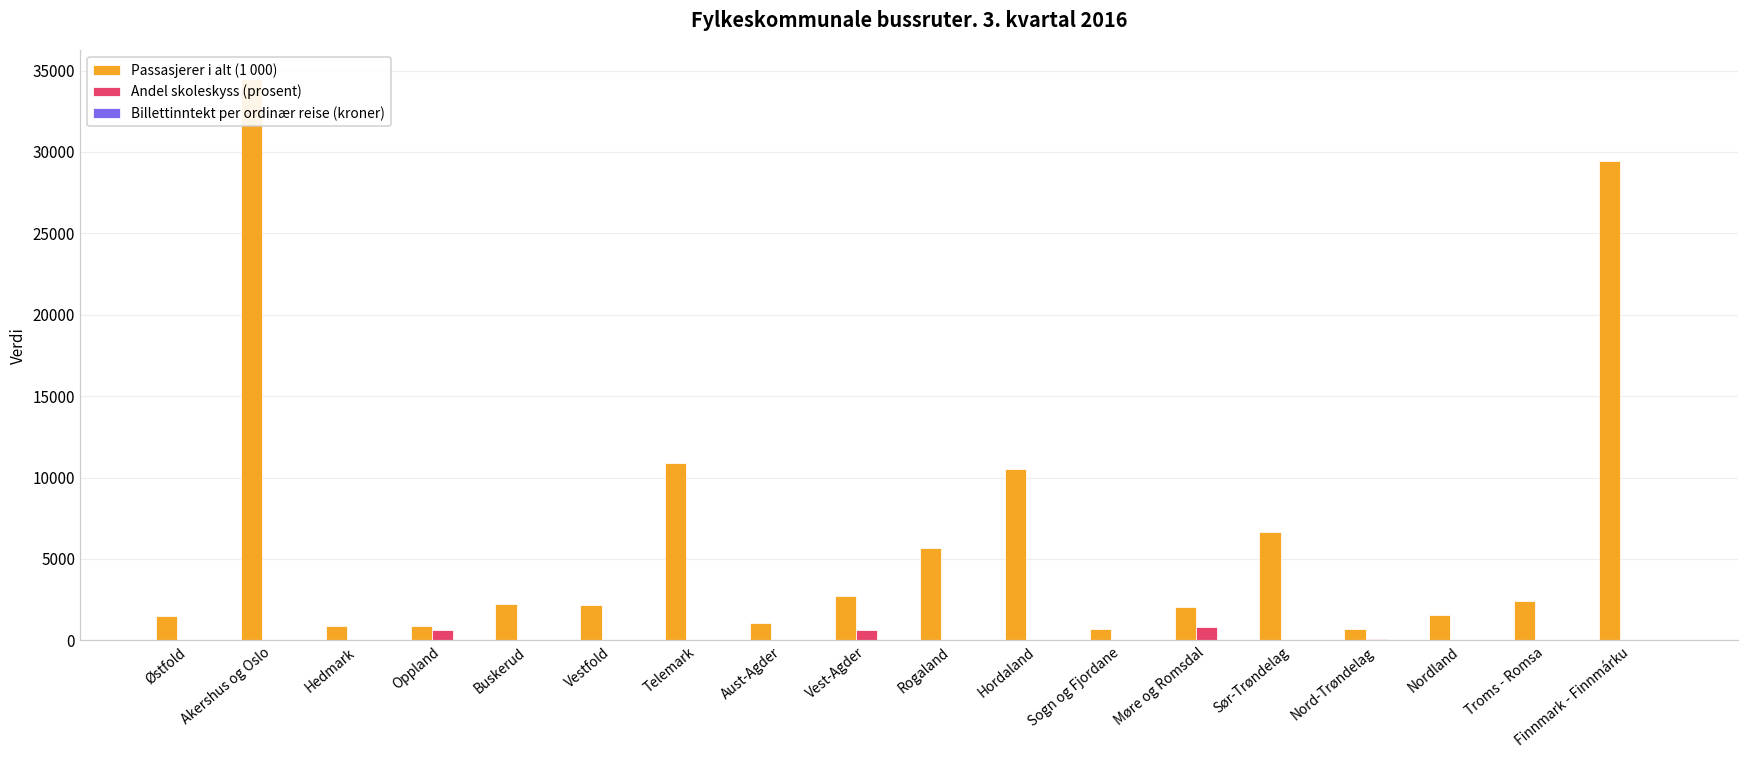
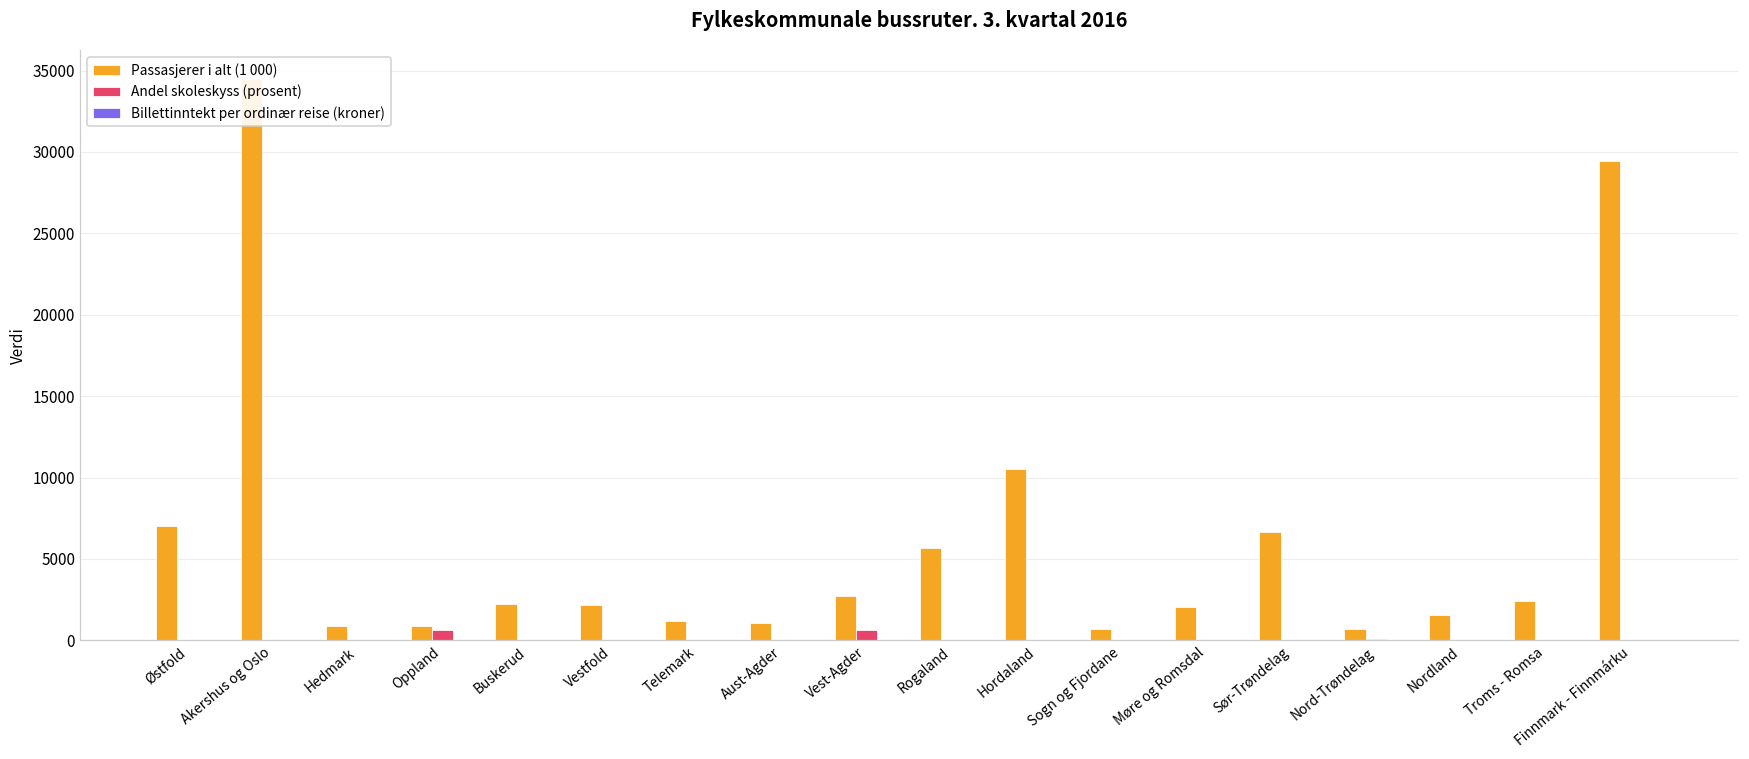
Passasjerer i alt (1 000), Østfold: 1500 -> 7000
Passasjerer i alt (1 000), Telemark: 10900 -> 1200
Andel skoleskyss (prosent), Møre og Romsdal: 800 -> 0
